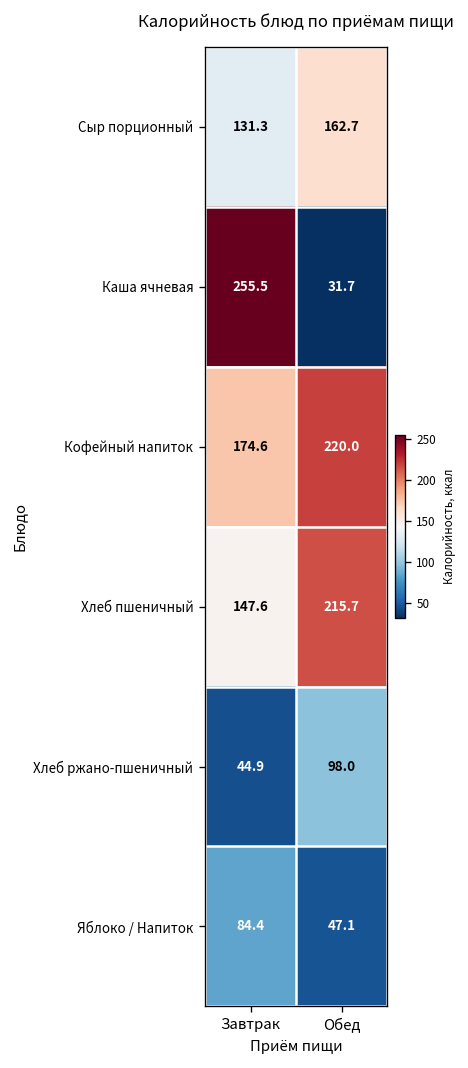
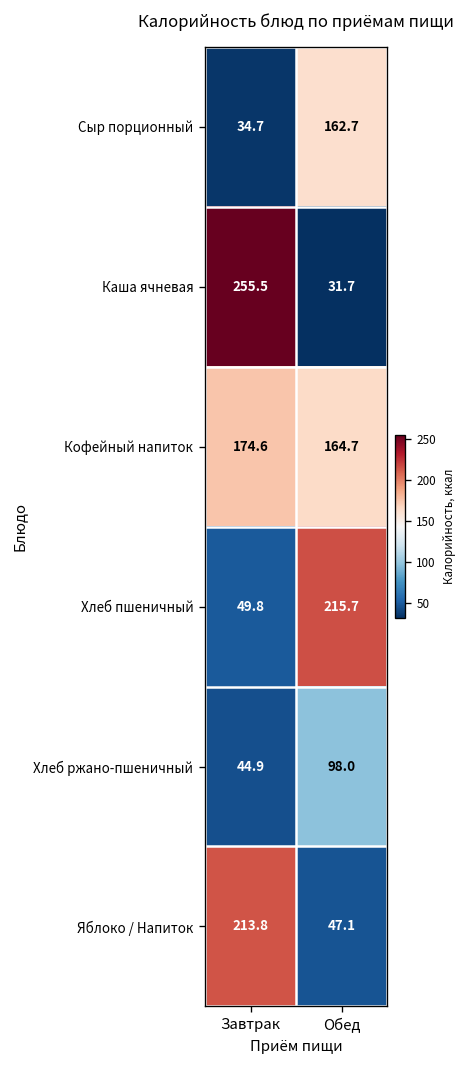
Сыр порционный, Завтрак: 131.3 -> 34.7
Кофейный напиток, Обед: 220.0 -> 164.7
Хлеб пшеничный, Завтрак: 147.6 -> 49.8
Яблоко / Напиток, Завтрак: 84.4 -> 213.8
